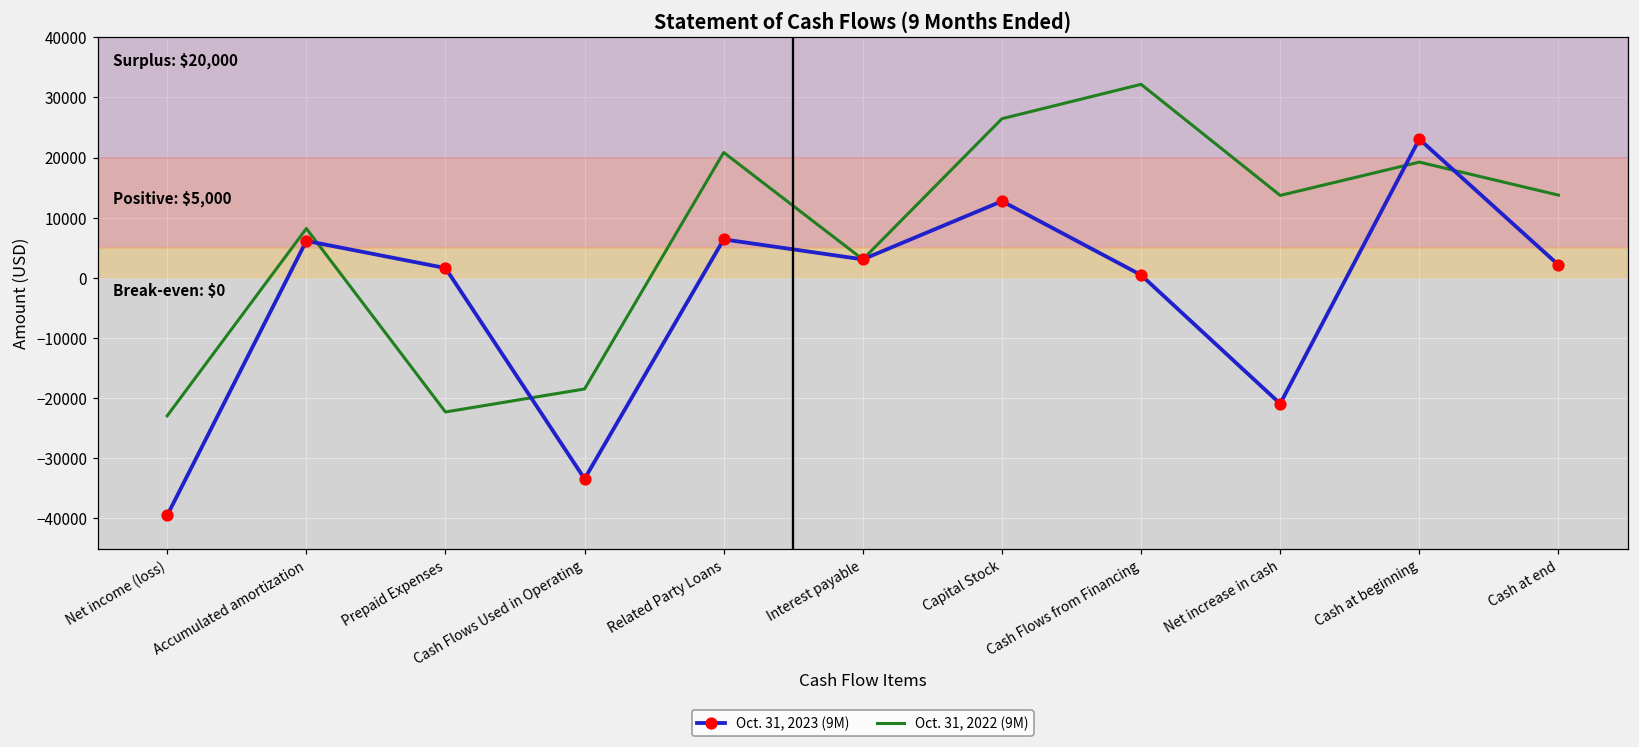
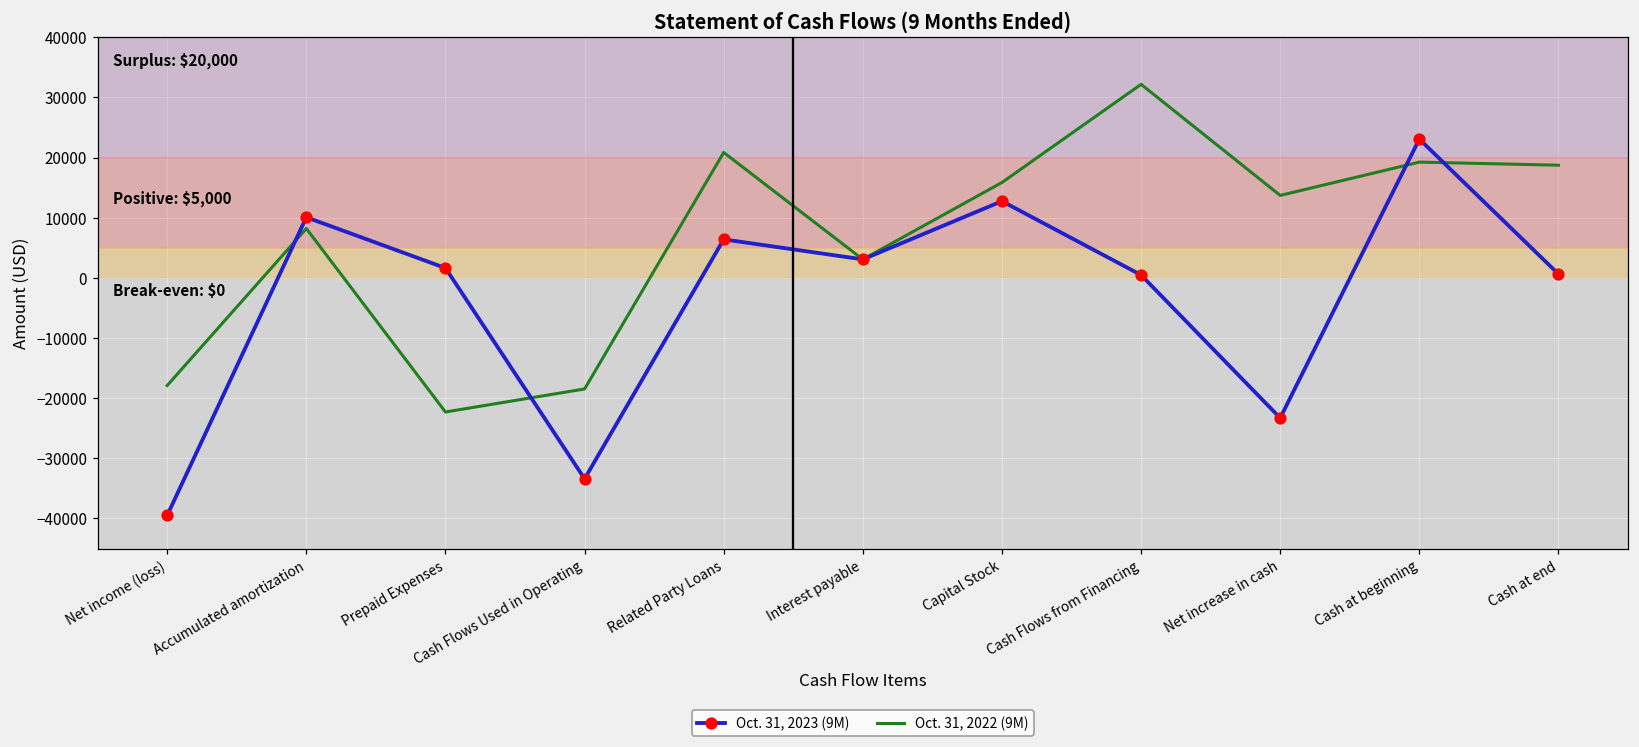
Oct. 31, 2022 (9M), Net income (loss): -23000 -> -18000
Oct. 31, 2023 (9M), Accumulated amortization: 6000 -> 10000
Oct. 31, 2022 (9M), Capital Stock: 26000 -> 16000
Oct. 31, 2023 (9M), Net increase in cash: -21000 -> -23000
Oct. 31, 2023 (9M), Cash at end: 2000 -> 1000
Oct. 31, 2022 (9M), Cash at end: 14000 -> 19000
